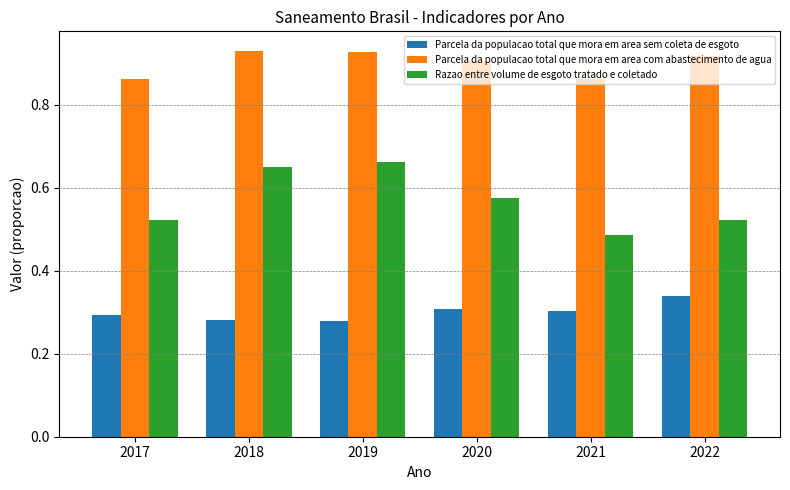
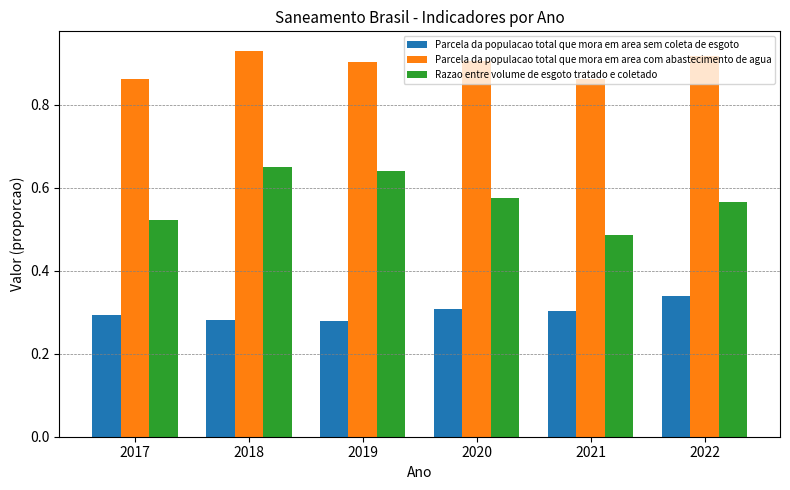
Parcela da populacao total que mora em area com abastecimento de agua, 2019: 0.93 -> 0.90
Razao entre volume de esgoto tratado e coletado, 2019: 0.66 -> 0.64
Razao entre volume de esgoto tratado e coletado, 2022: 0.52 -> 0.57
